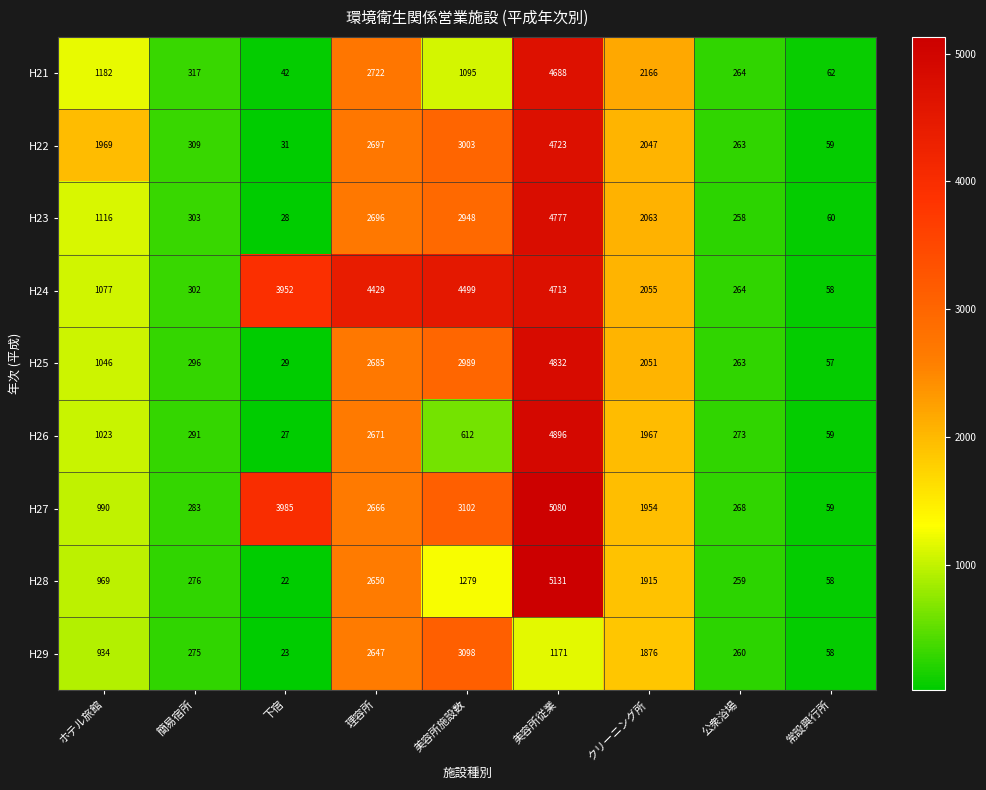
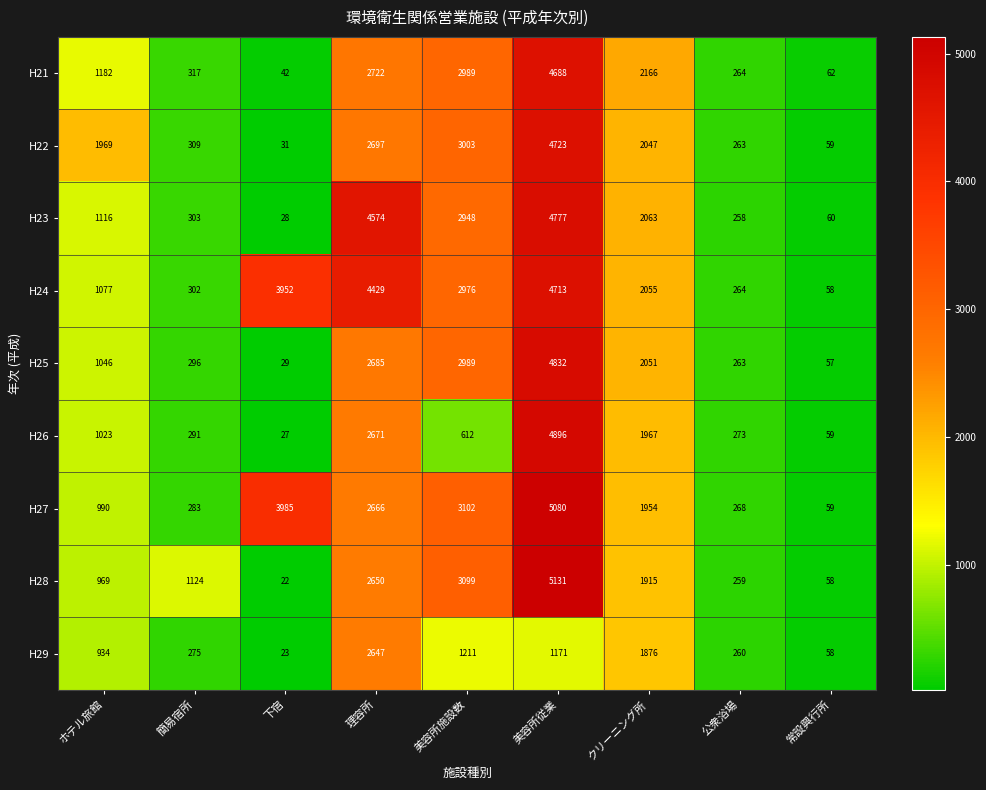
H21, 美容所施設数: 1095 -> 2989
H23, 理容所: 2696 -> 4574
H24, 美容所施設数: 4499 -> 2976
H28, 簡易宿所: 276 -> 1124
H28, 美容所施設数: 1279 -> 3099
H29, 美容所施設数: 3098 -> 1211
